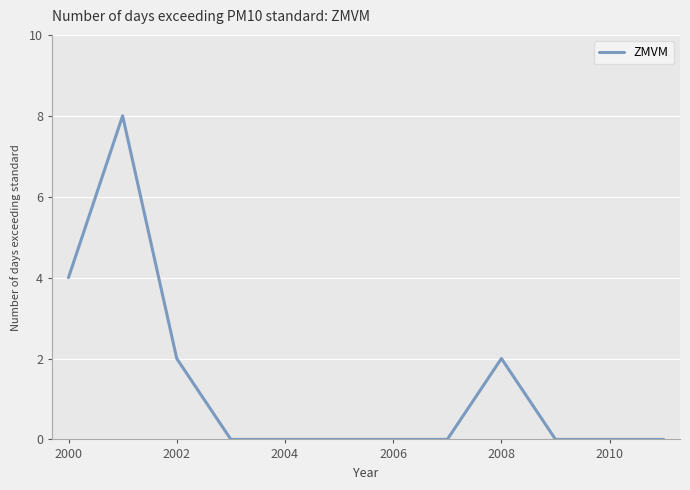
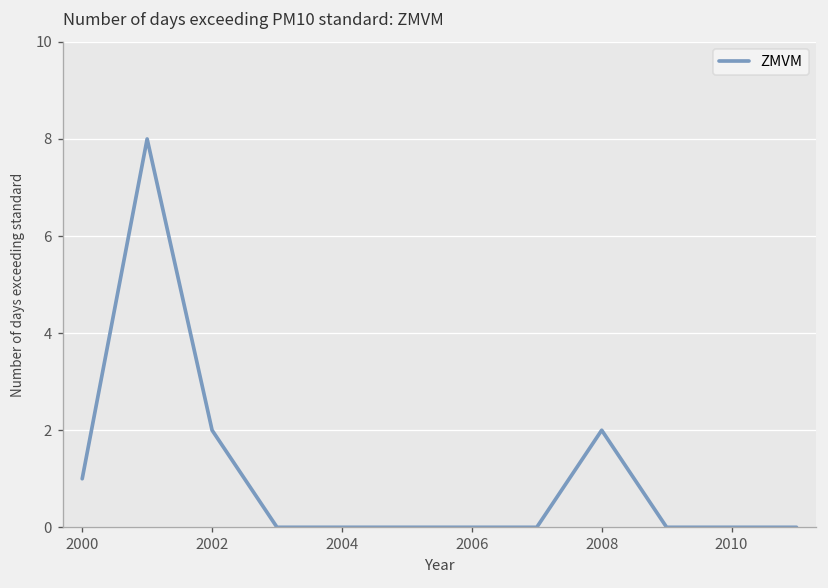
2000: 4 -> 1
